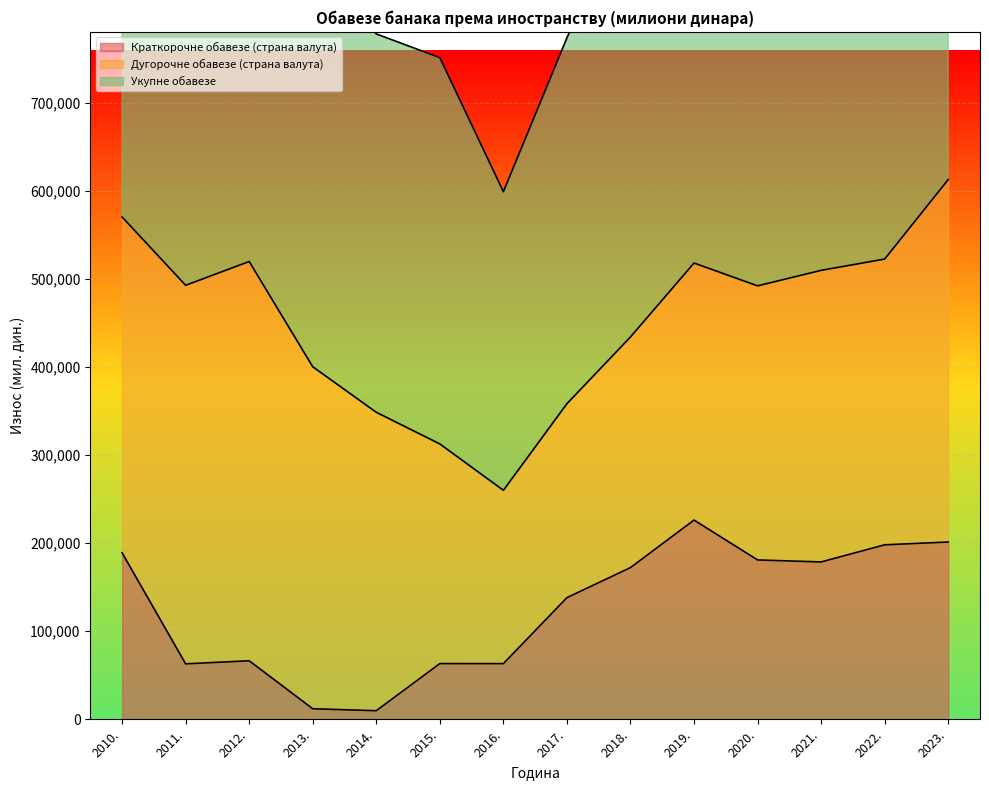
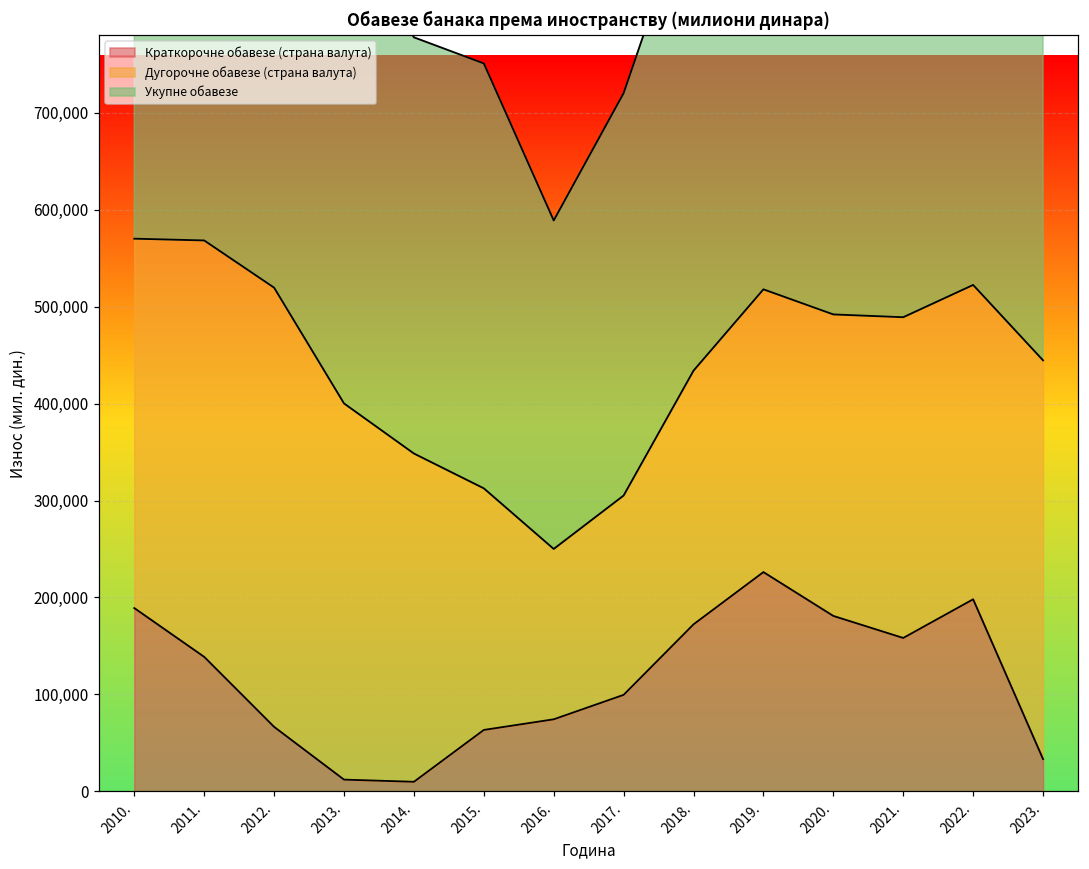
Краткорочне обавезе (страна валута), 2011.: 60,000 -> 140,000
Краткорочне обавезе (страна валута), 2016.: 60,000 -> 70,000
Дугорочне обавезе (страна валута), 2016.: 200,000 -> 180,000
Краткорочне обавезе (страна валута), 2017.: 140,000 -> 100,000
Дугорочне обавезе (страна валута), 2017.: 220,000 -> 210,000
Краткорочне обавезе (страна валута), 2021.: 180,000 -> 160,000
Краткорочне обавезе (страна валута), 2023.: 200,000 -> 30,000
